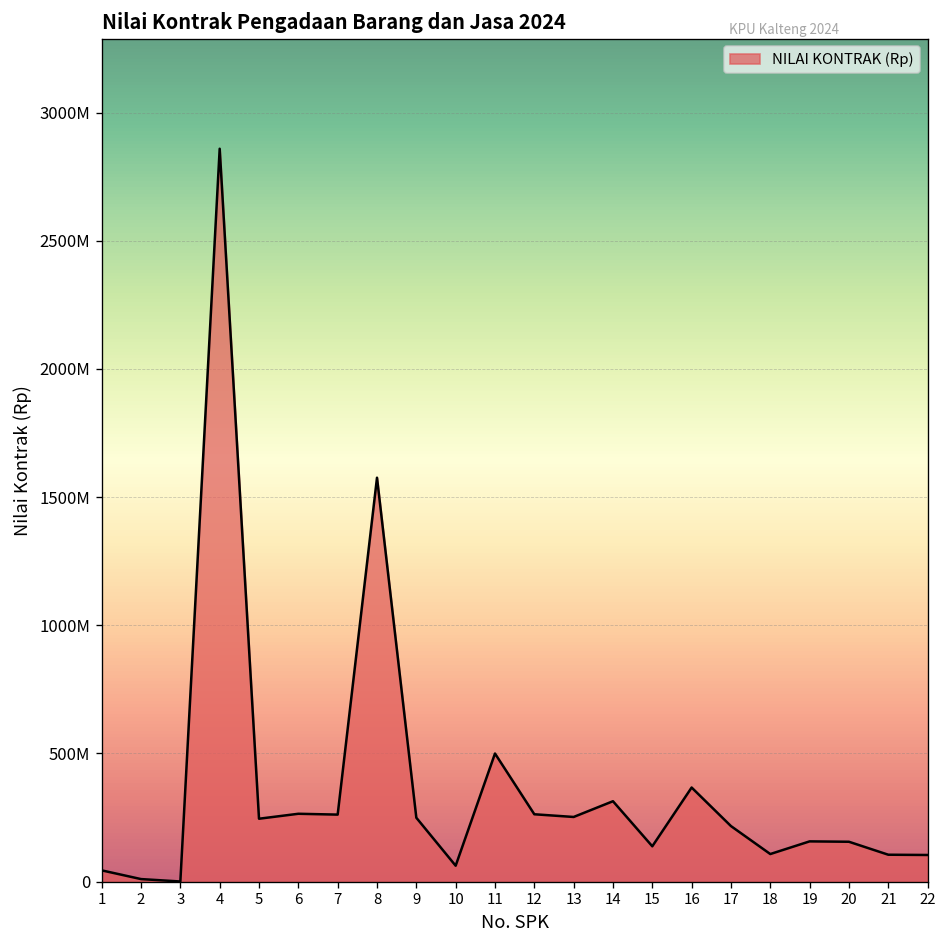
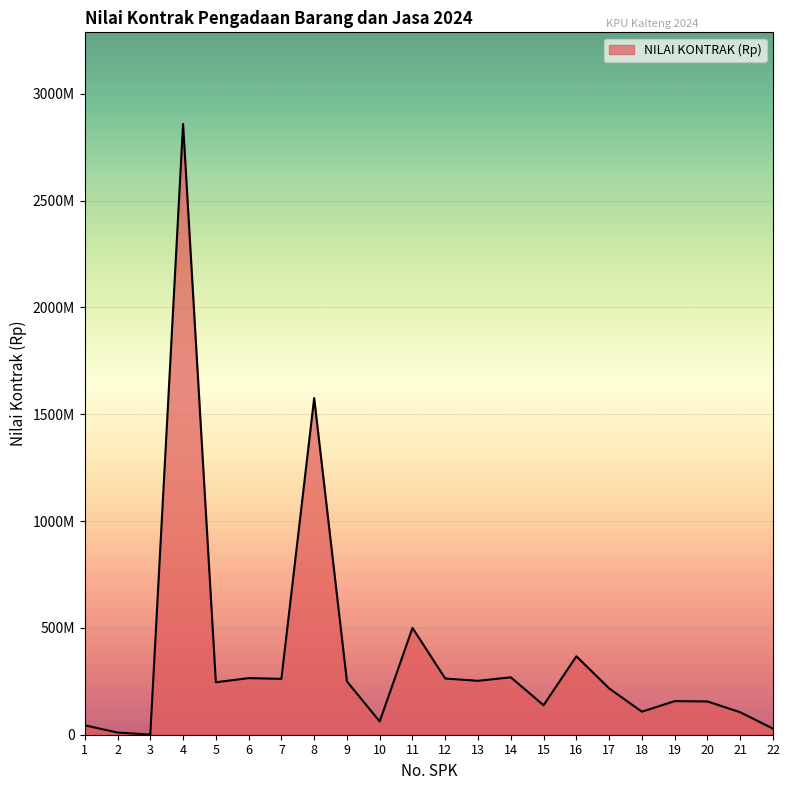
14: 310000000 -> 270000000
22: 100000000 -> 30000000
